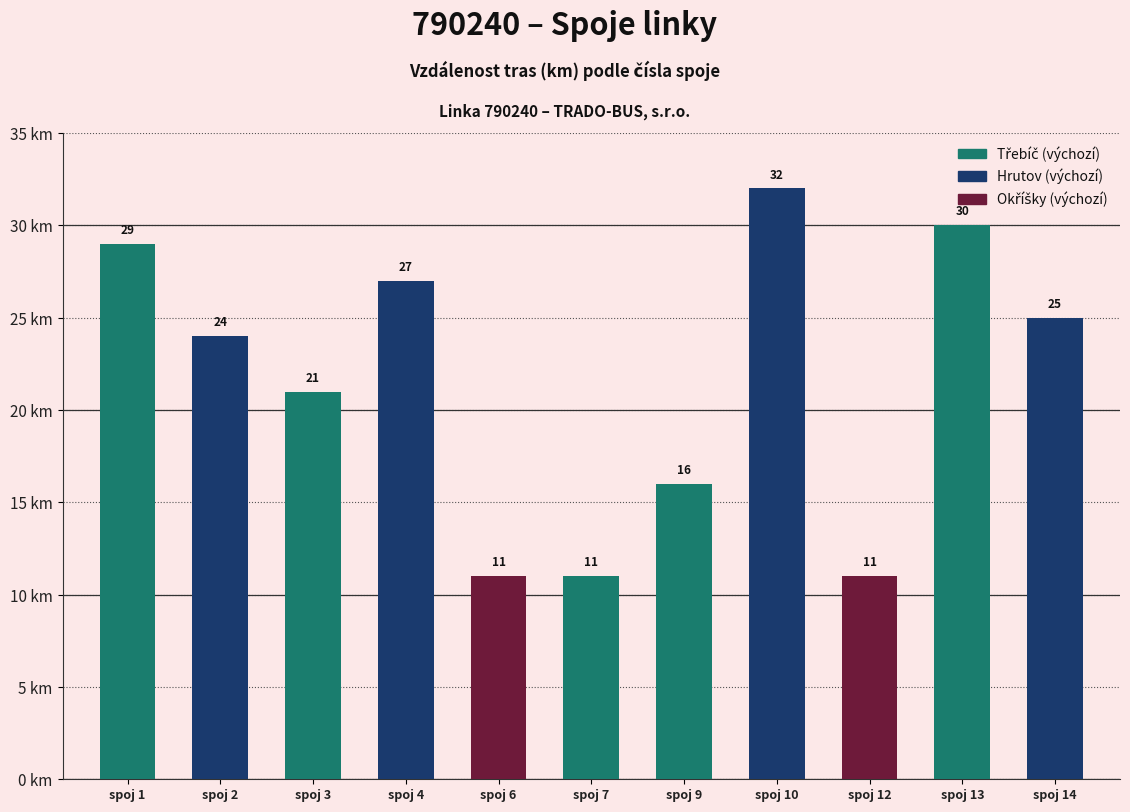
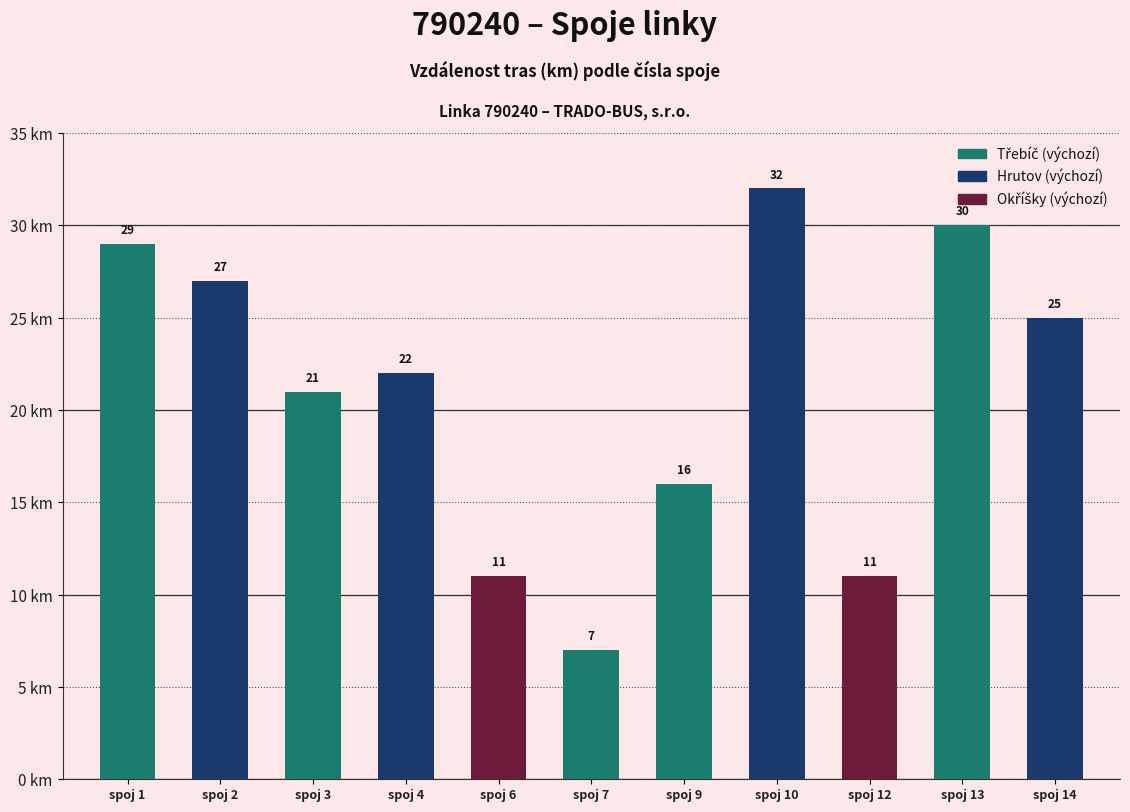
spoj 2: 24 -> 27
spoj 4: 27 -> 22
spoj 7: 11 -> 7
